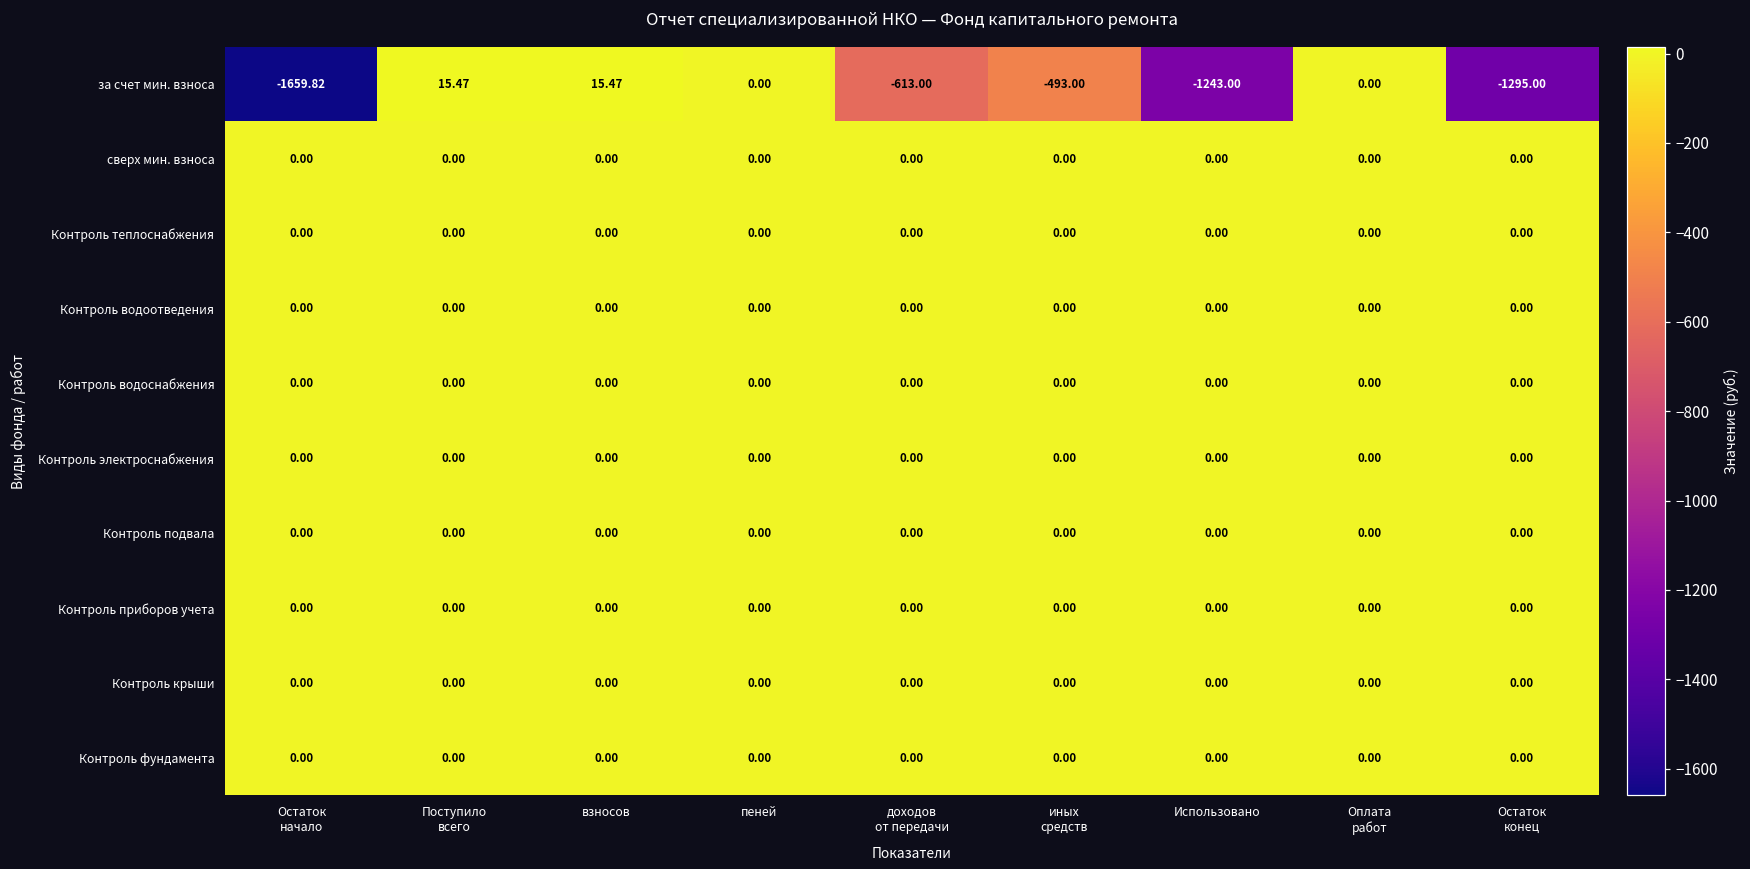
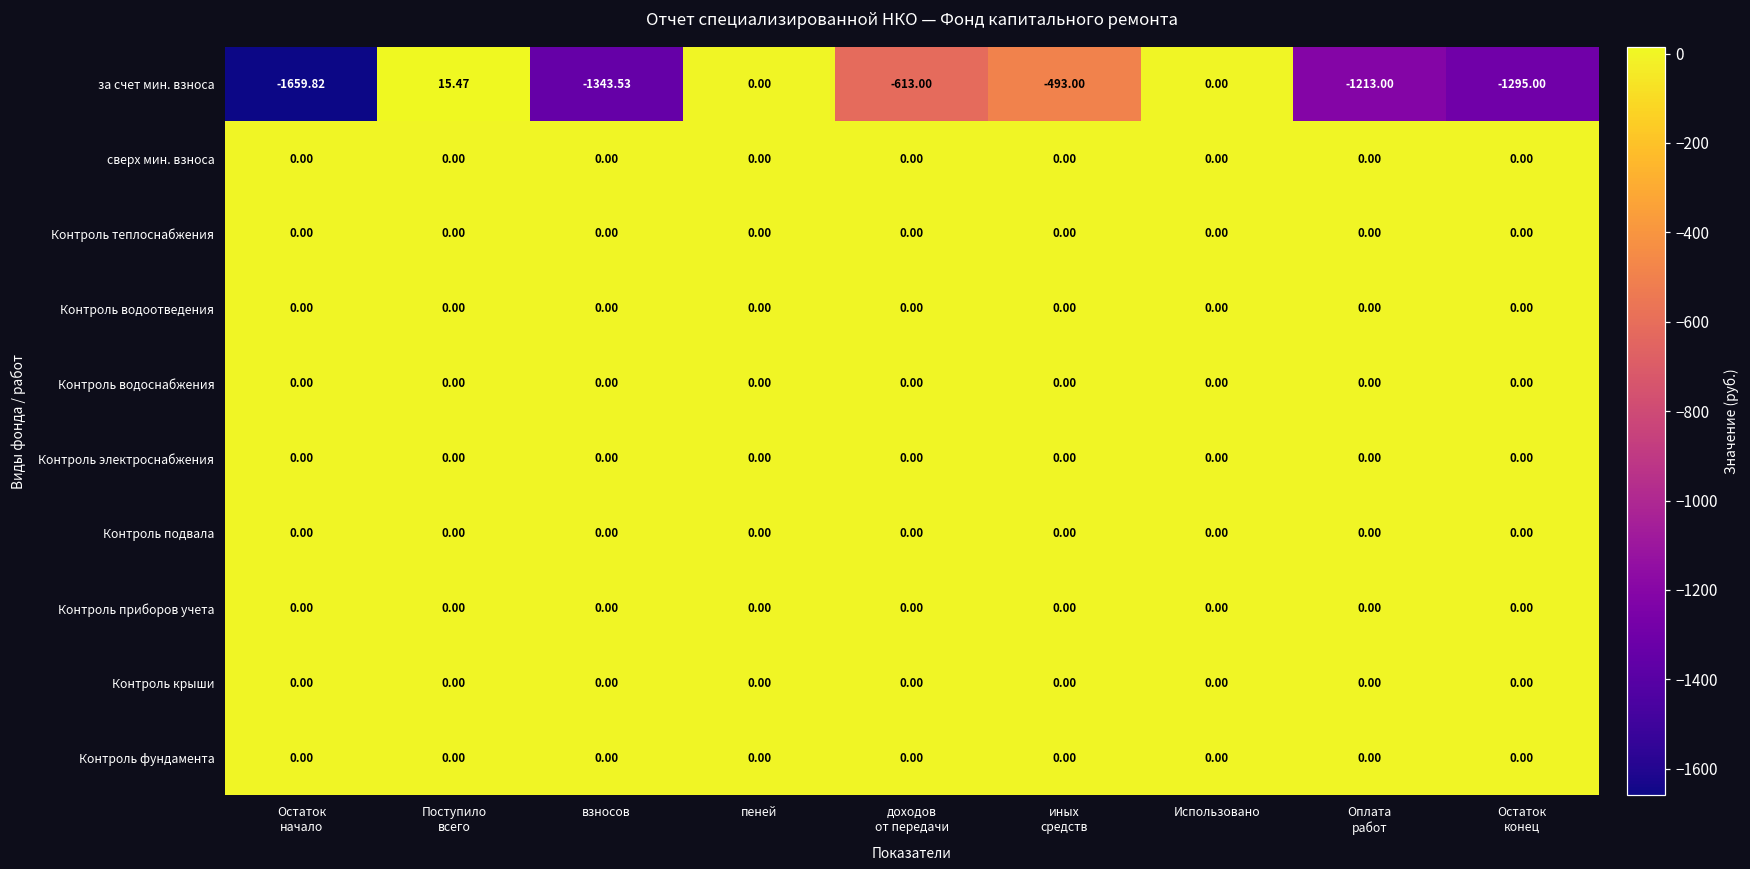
за счет мин. взноса, взносов: 15.47 -> -1343.53
за счет мин. взноса, Использовано: -1243.00 -> 0.00
за счет мин. взноса, Оплата работ: 0.00 -> -1213.00
